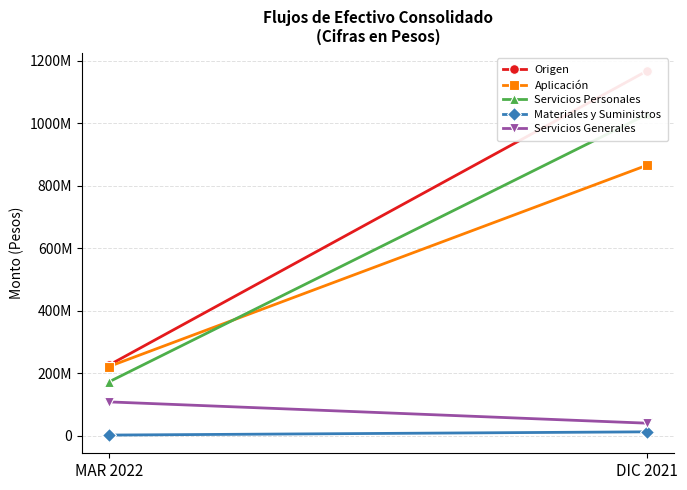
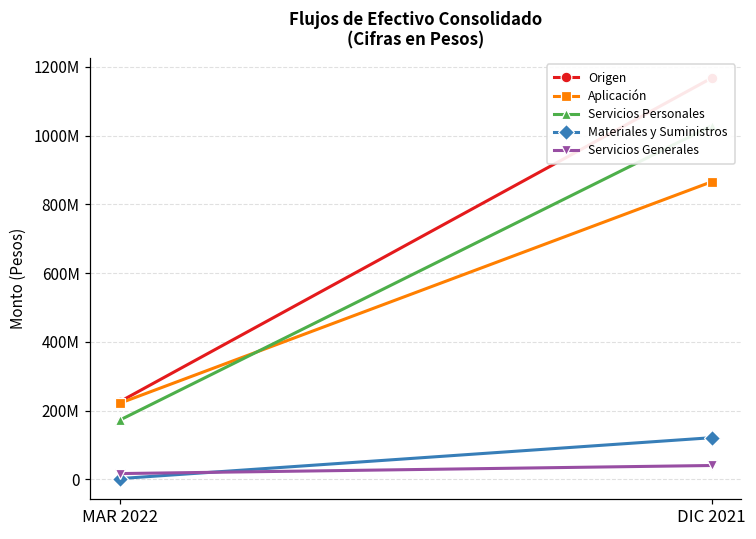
Servicios Generales, MAR 2022: 110000000 -> 20000000
Materiales y Suministros, DIC 2021: 10000000 -> 120000000
